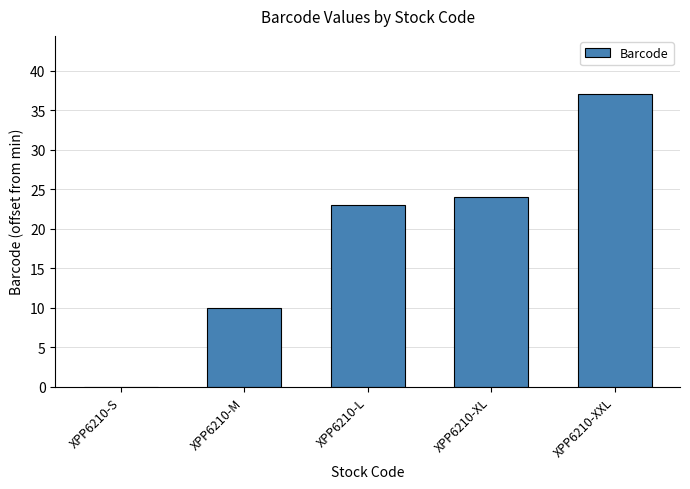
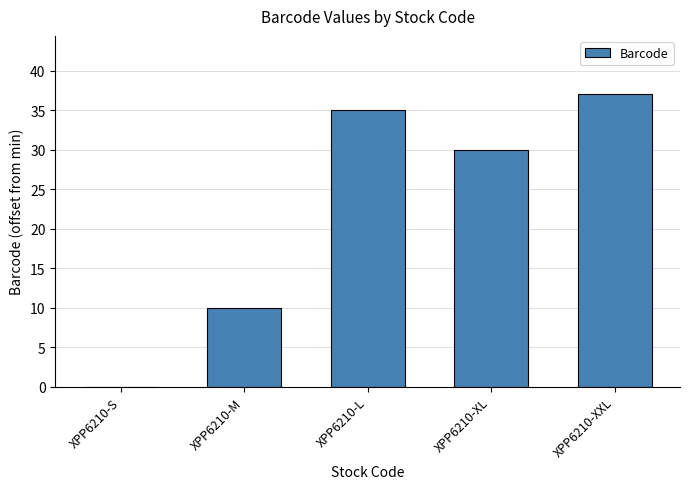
XPP6210-L: 23 -> 35
XPP6210-XL: 24 -> 30
